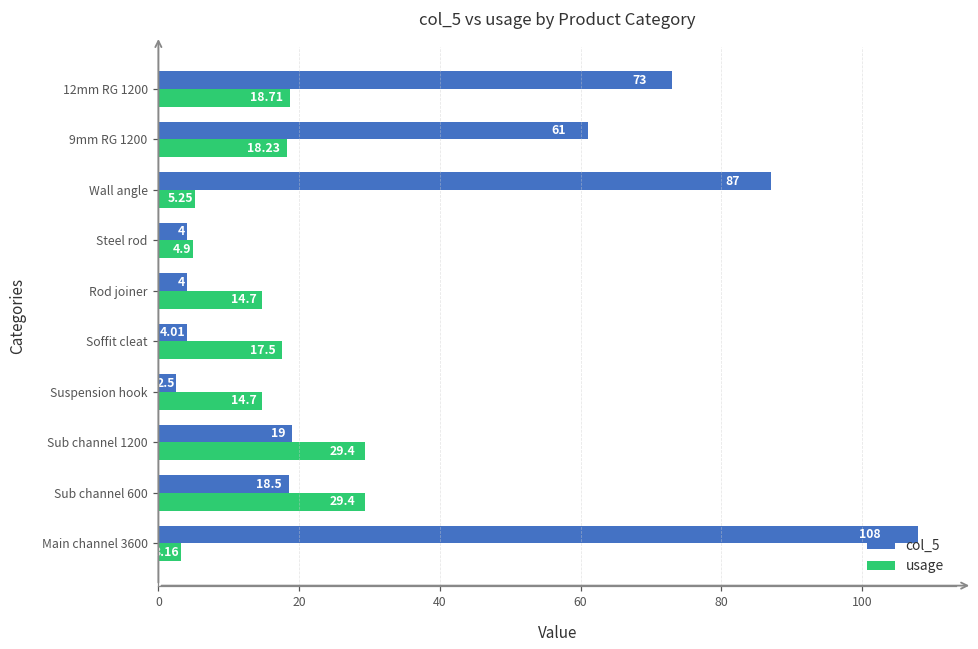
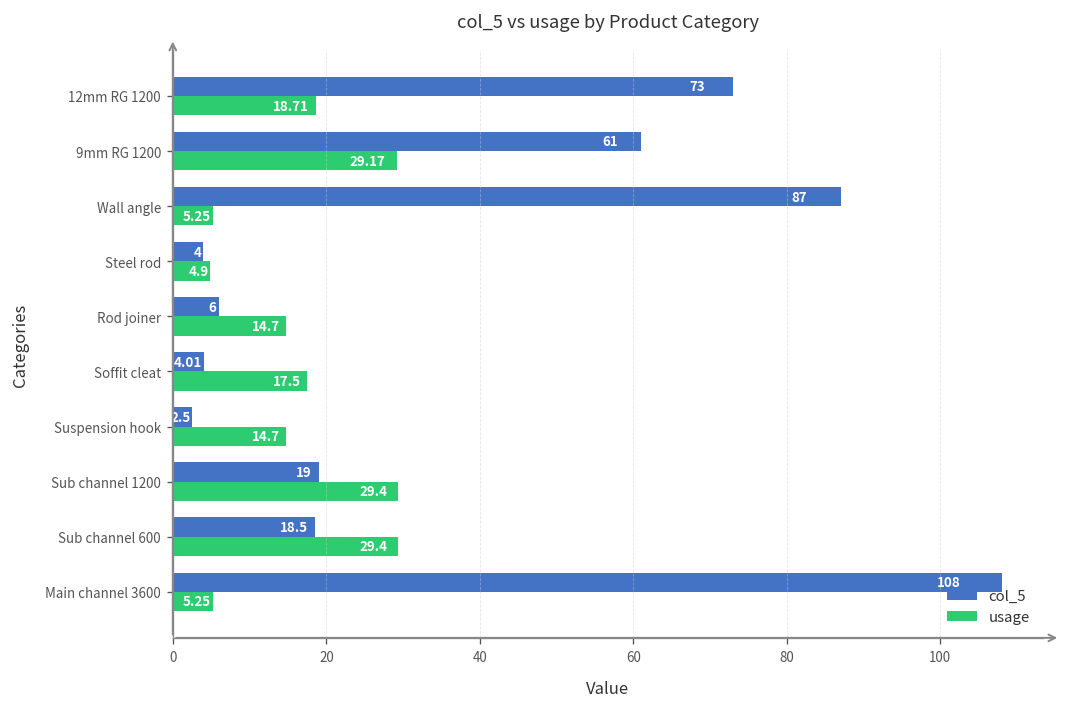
usage, 9mm RG 1200: 18.23 -> 29.17
col_5, Rod joiner: 4 -> 6
usage, Main channel 3600: 3.16 -> 5.25
